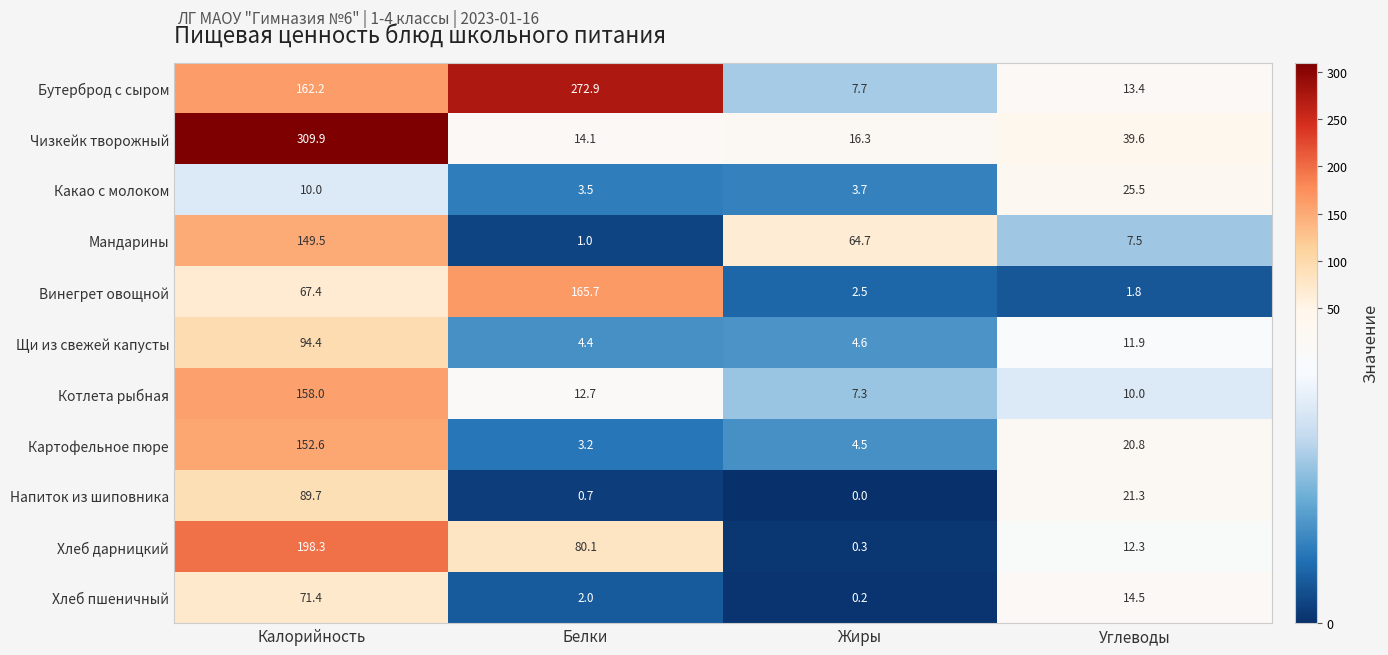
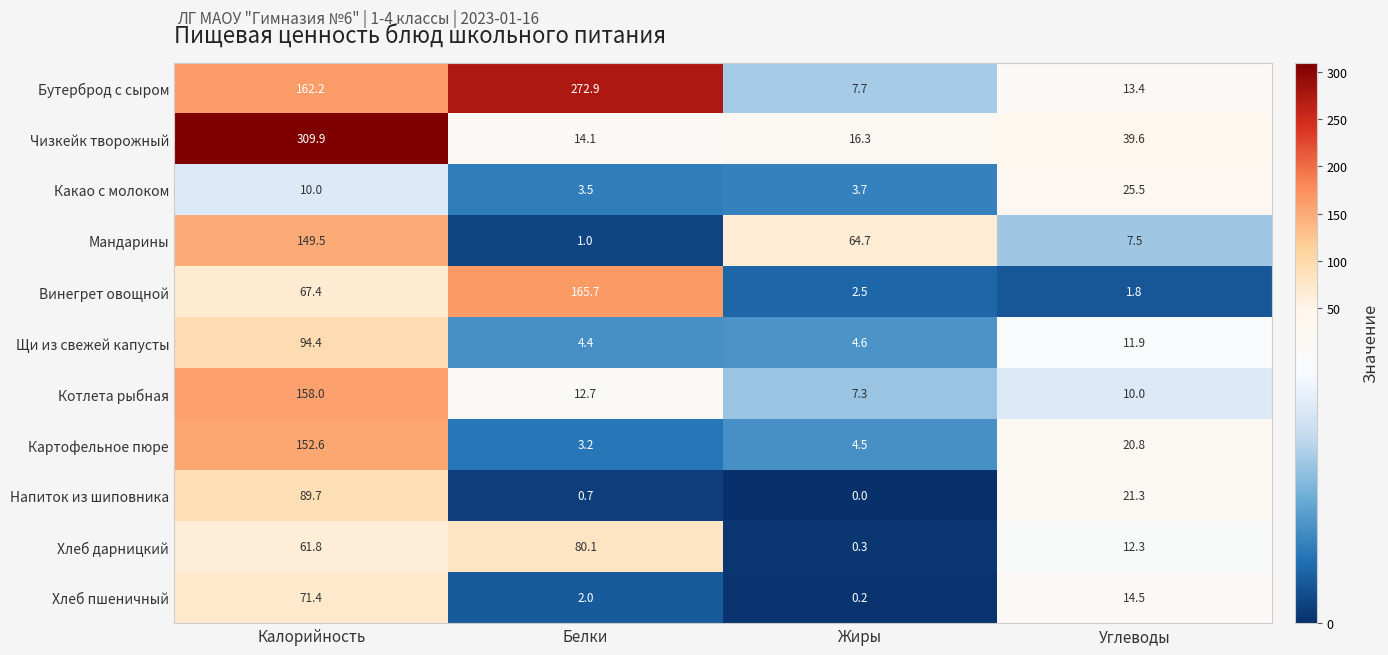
Хлеб дарницкий, Калорийность: 198.3 -> 61.8
